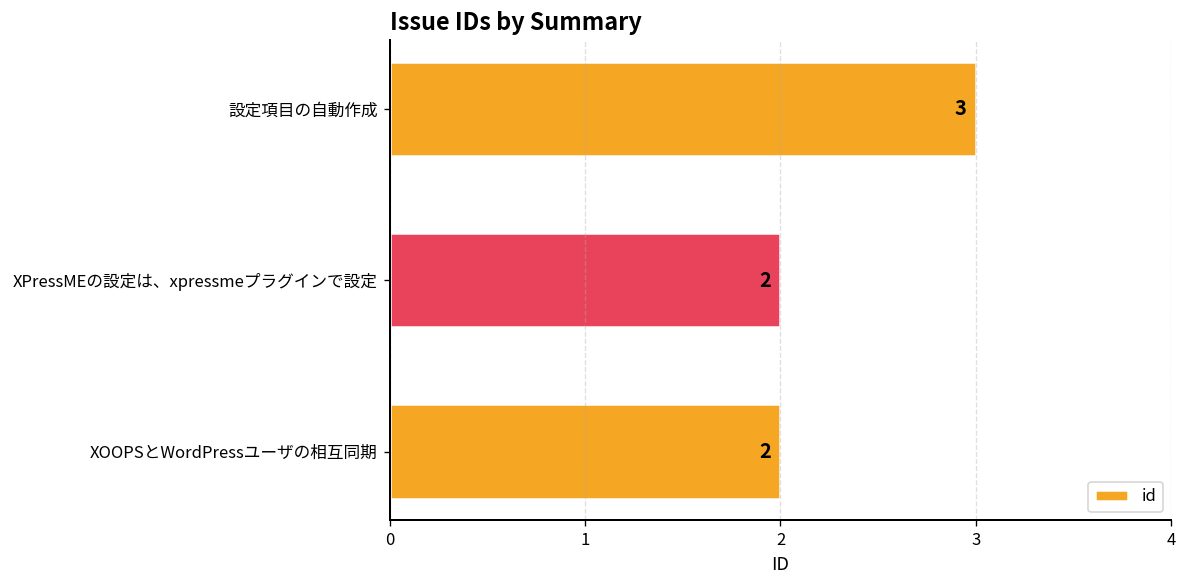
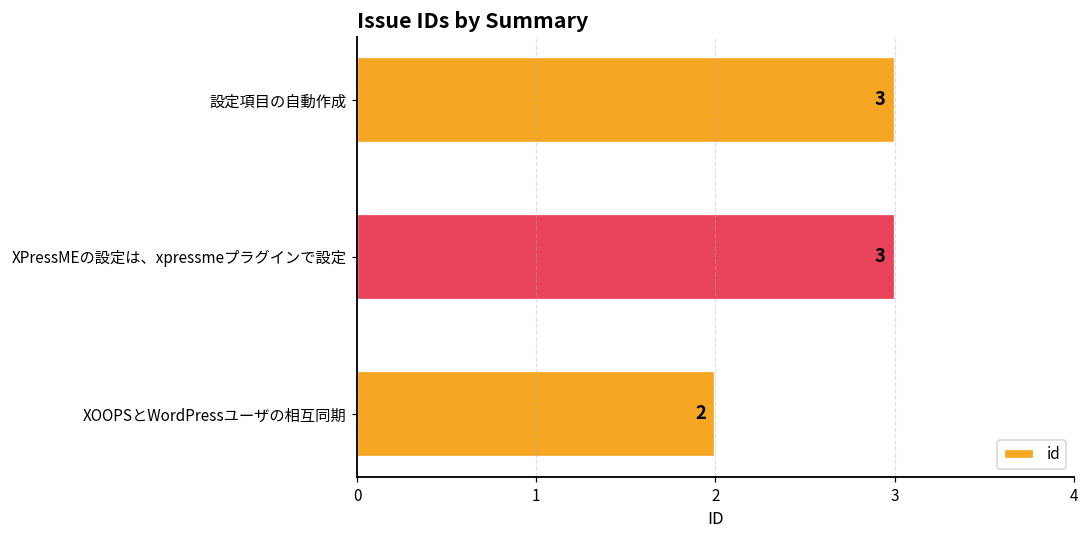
XPressMEの設定は、xpressmeプラグインで設定: 2 -> 3
